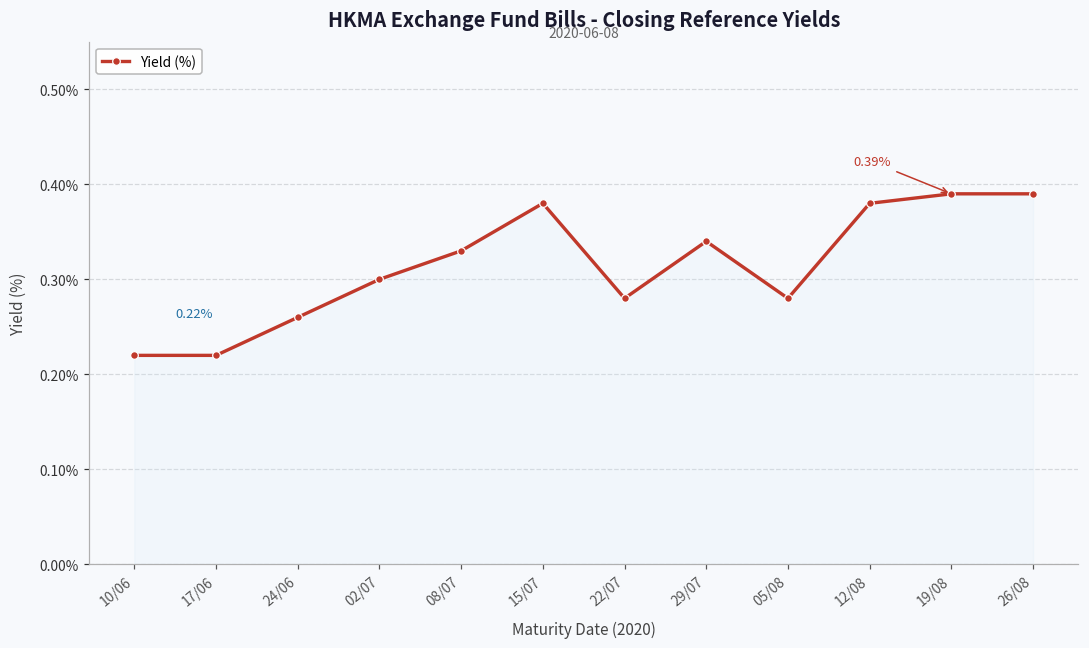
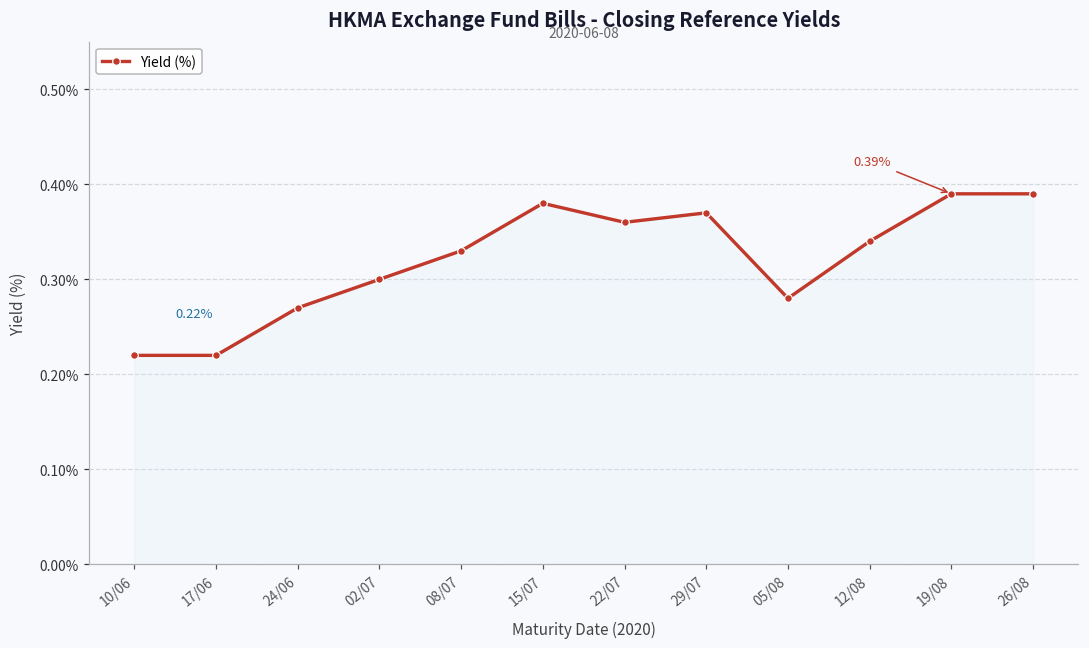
24/06: 0.26% -> 0.27%
22/07: 0.28% -> 0.36%
29/07: 0.34% -> 0.37%
12/08: 0.38% -> 0.34%
